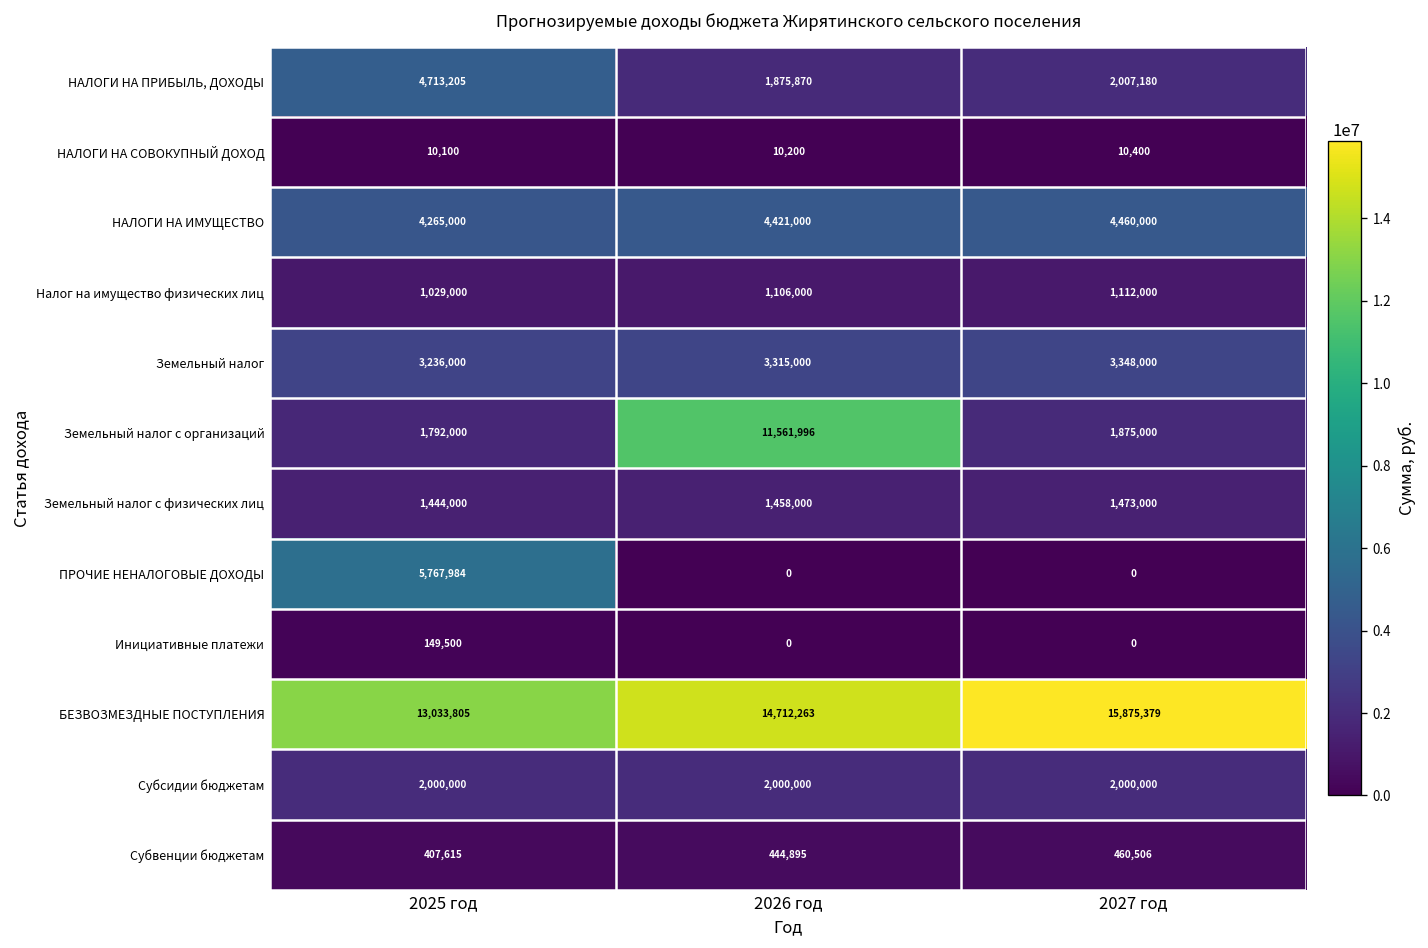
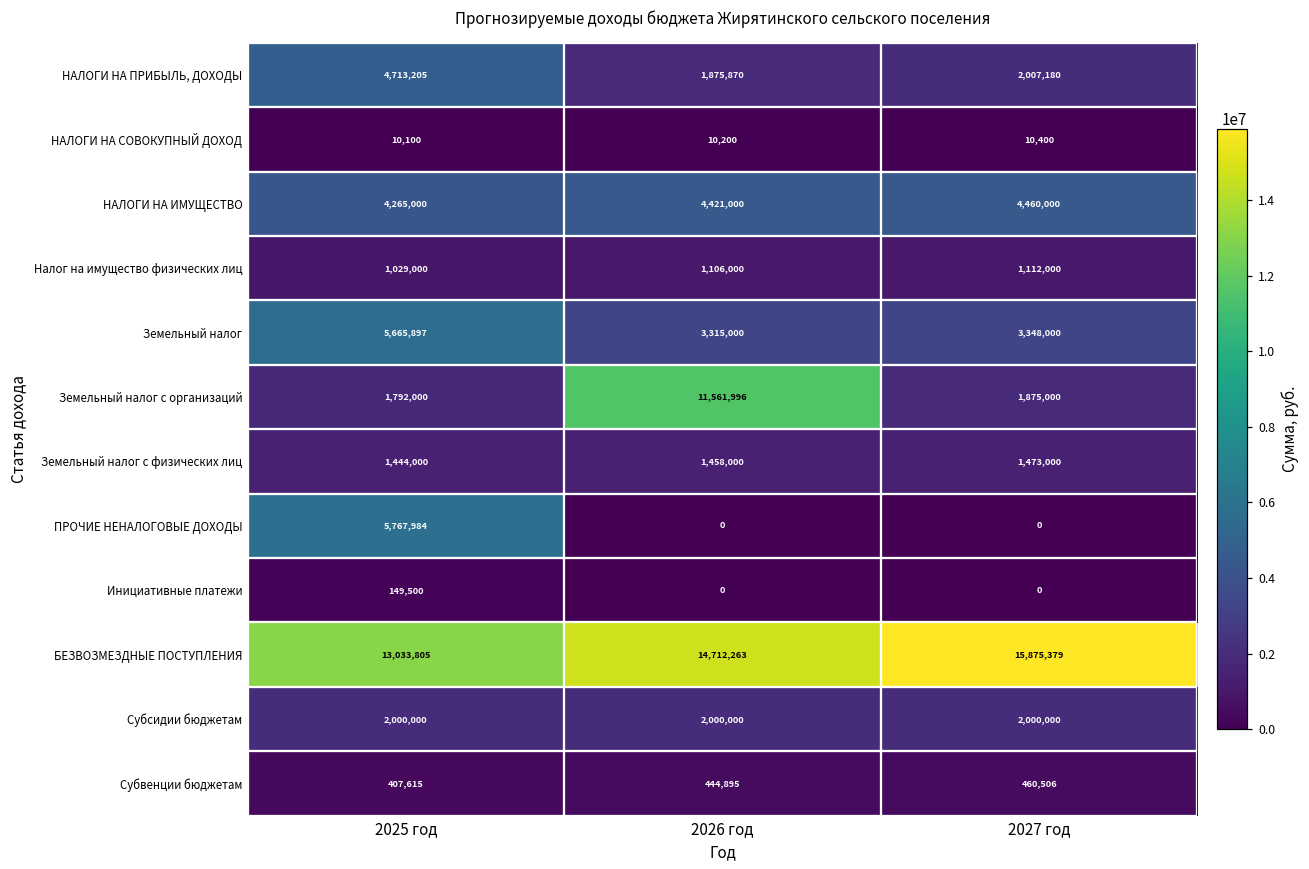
Земельный налог, 2025 год: 3,236,000 -> 5,665,897
